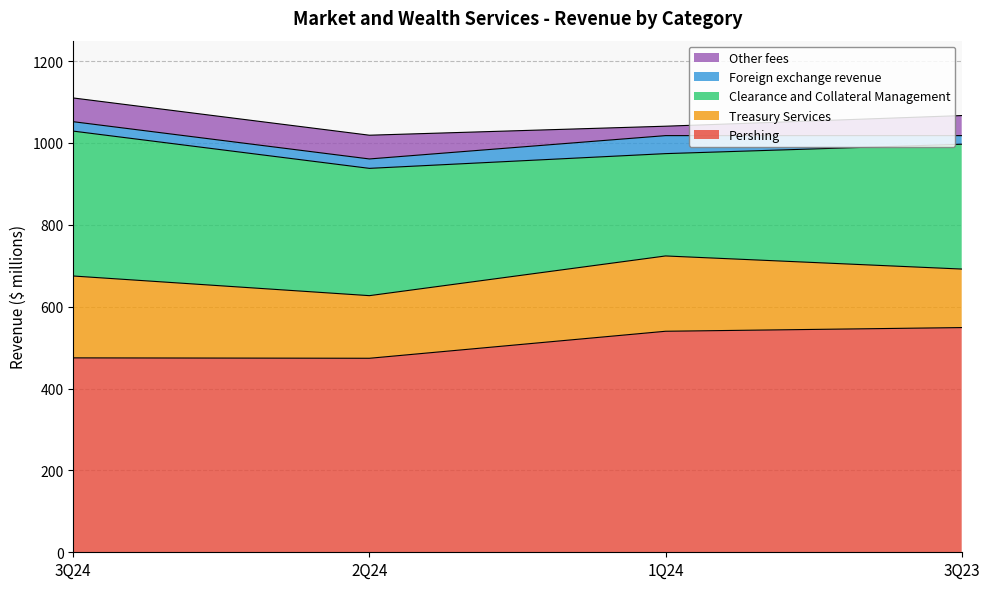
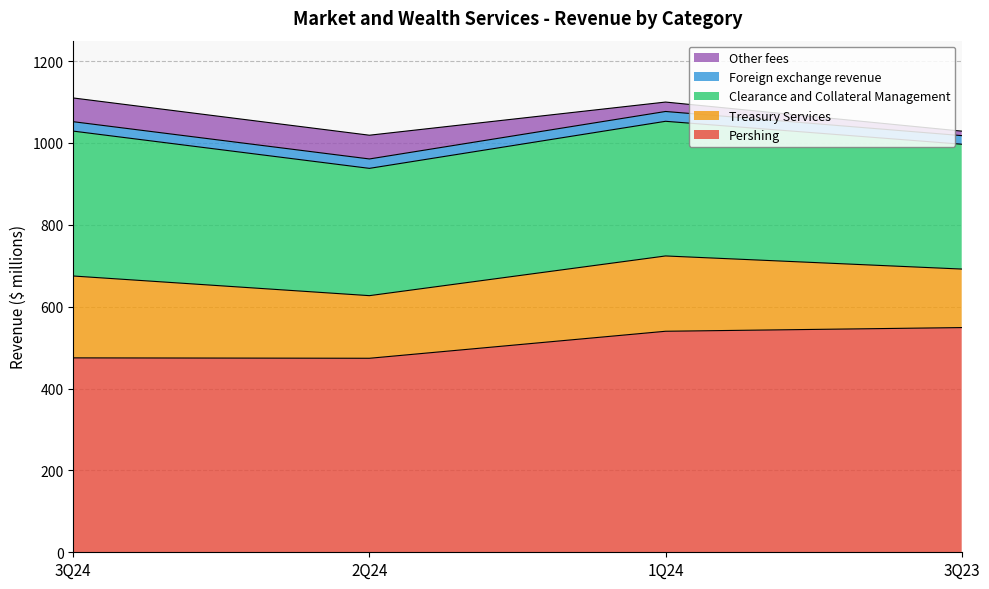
Clearance and Collateral Management, 1Q24: 250 -> 330
Foreign exchange revenue, 1Q24: 40 -> 20
Other fees, 3Q23: 50 -> 10
